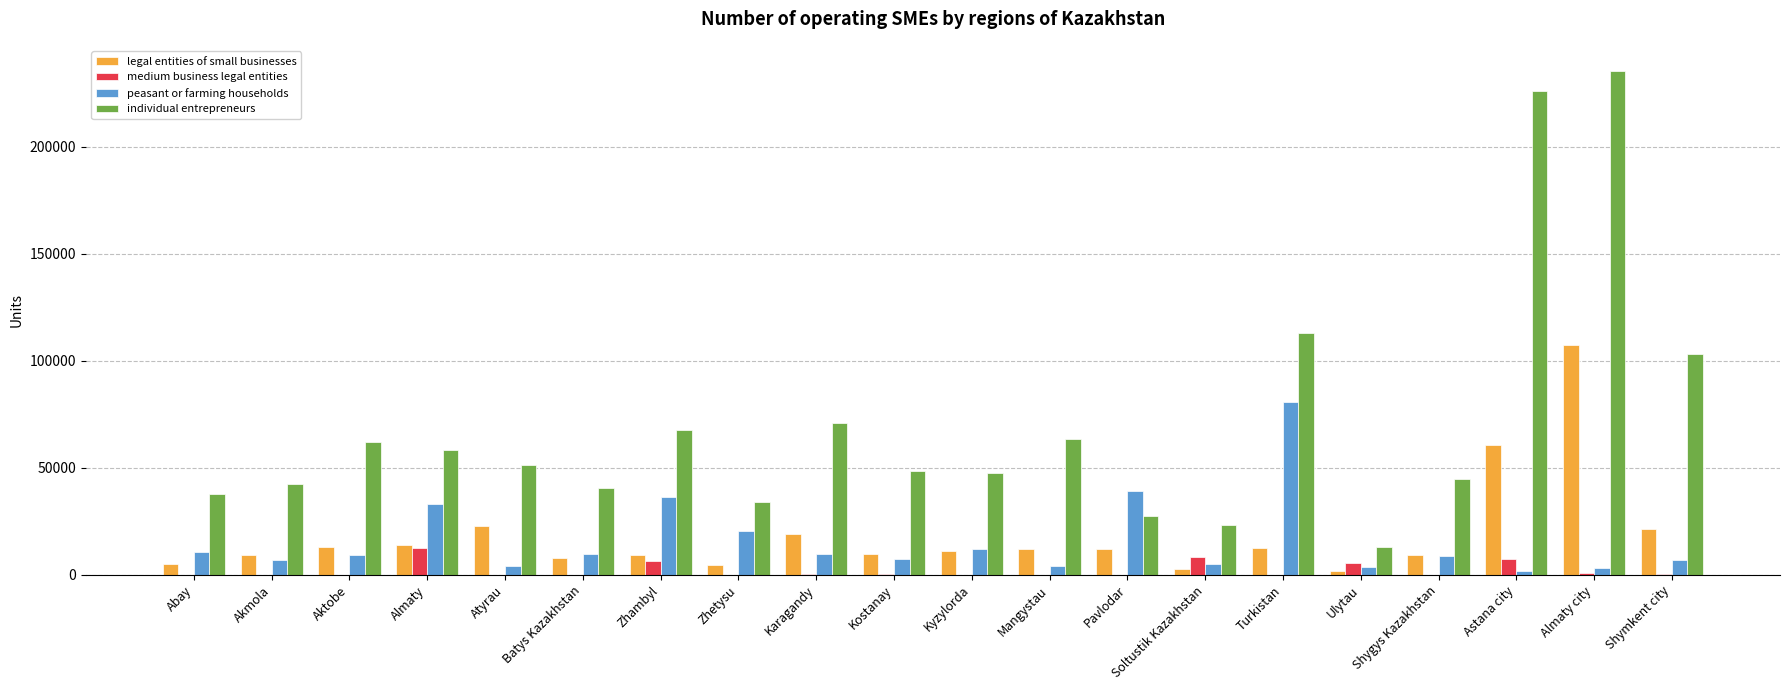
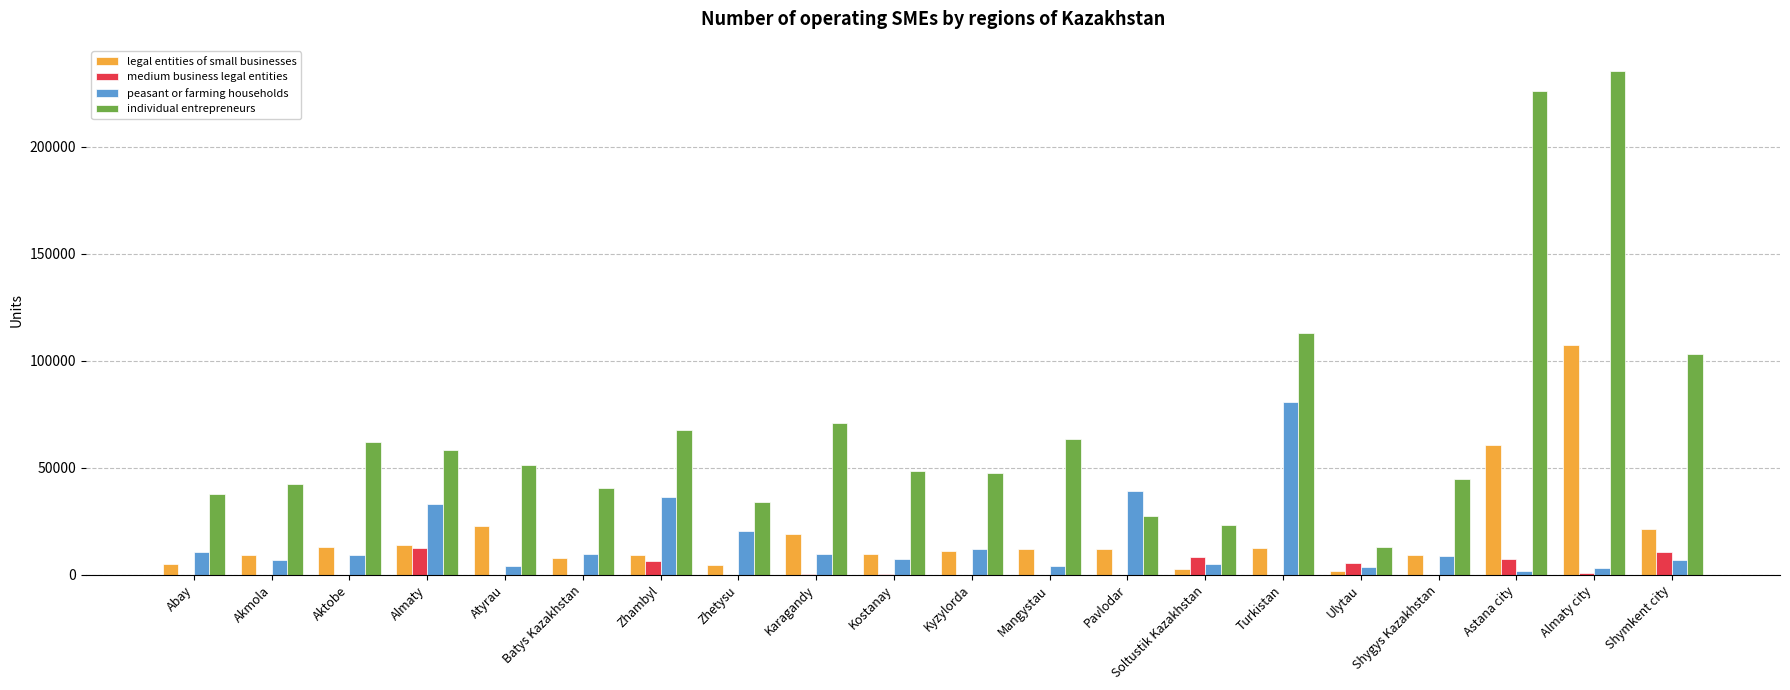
medium business legal entities, Shymkent city: 0 -> 11000
